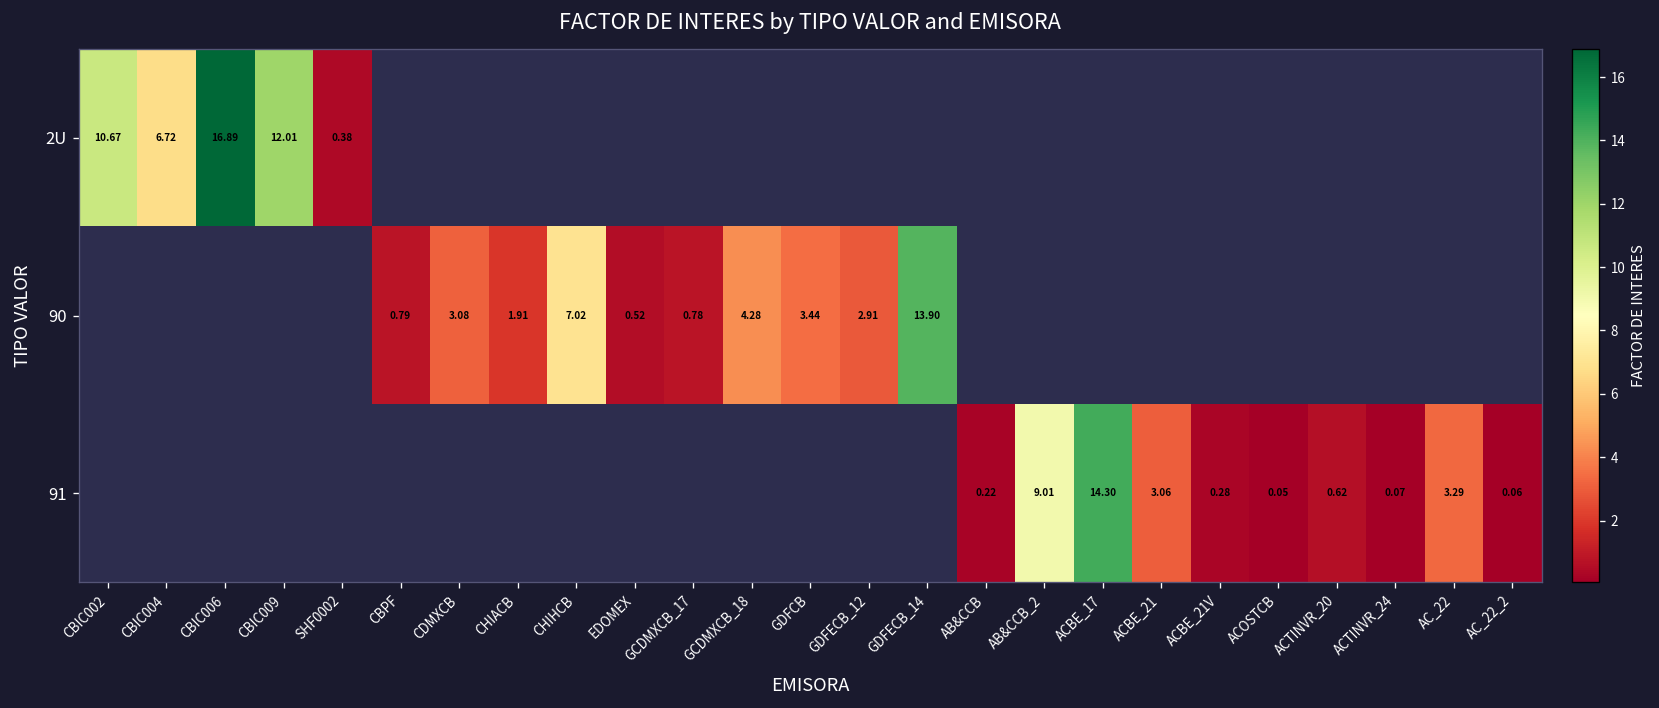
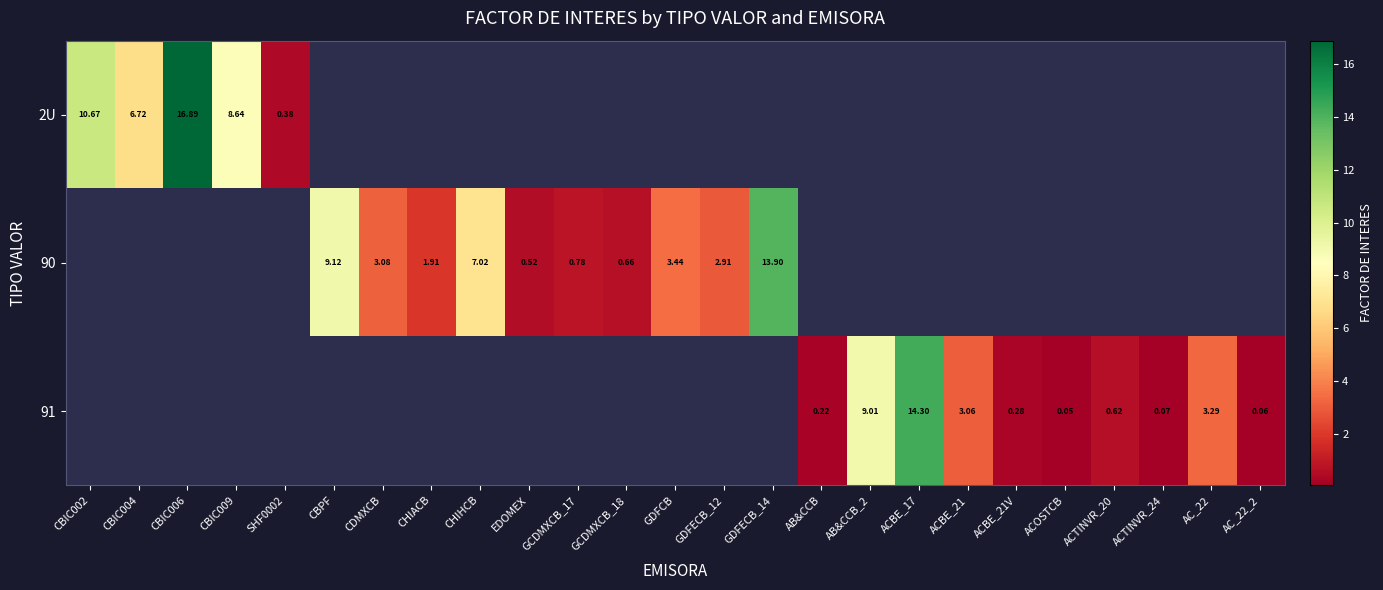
2U, CBIC009: 12.01 -> 8.64
90, CBPF: 0.79 -> 9.12
90, GCDMXCB_18: 4.28 -> 0.66
